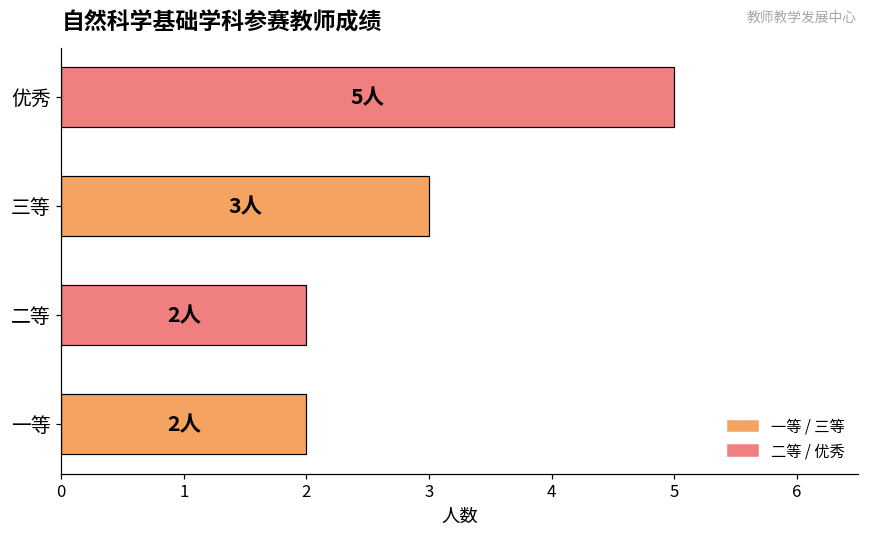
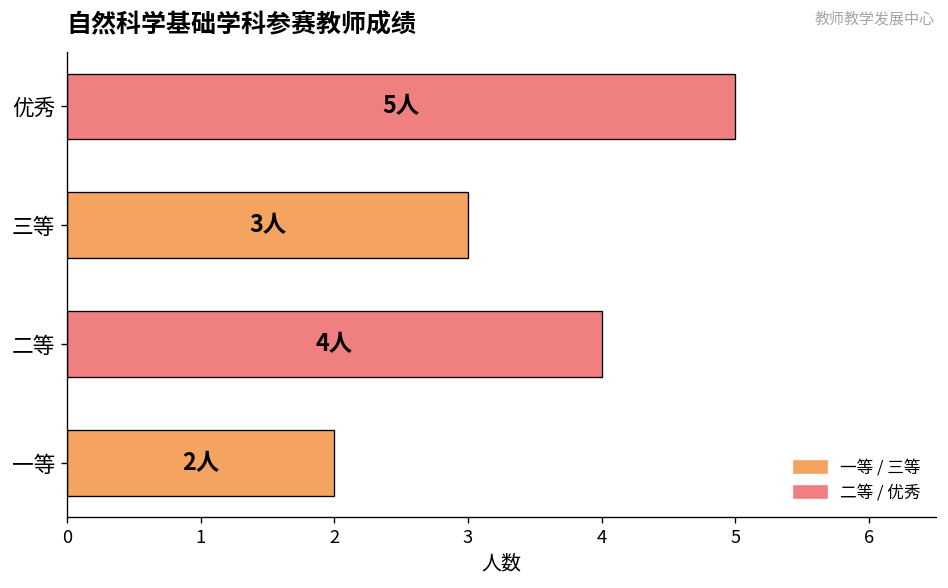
二等: 2人 -> 4人
